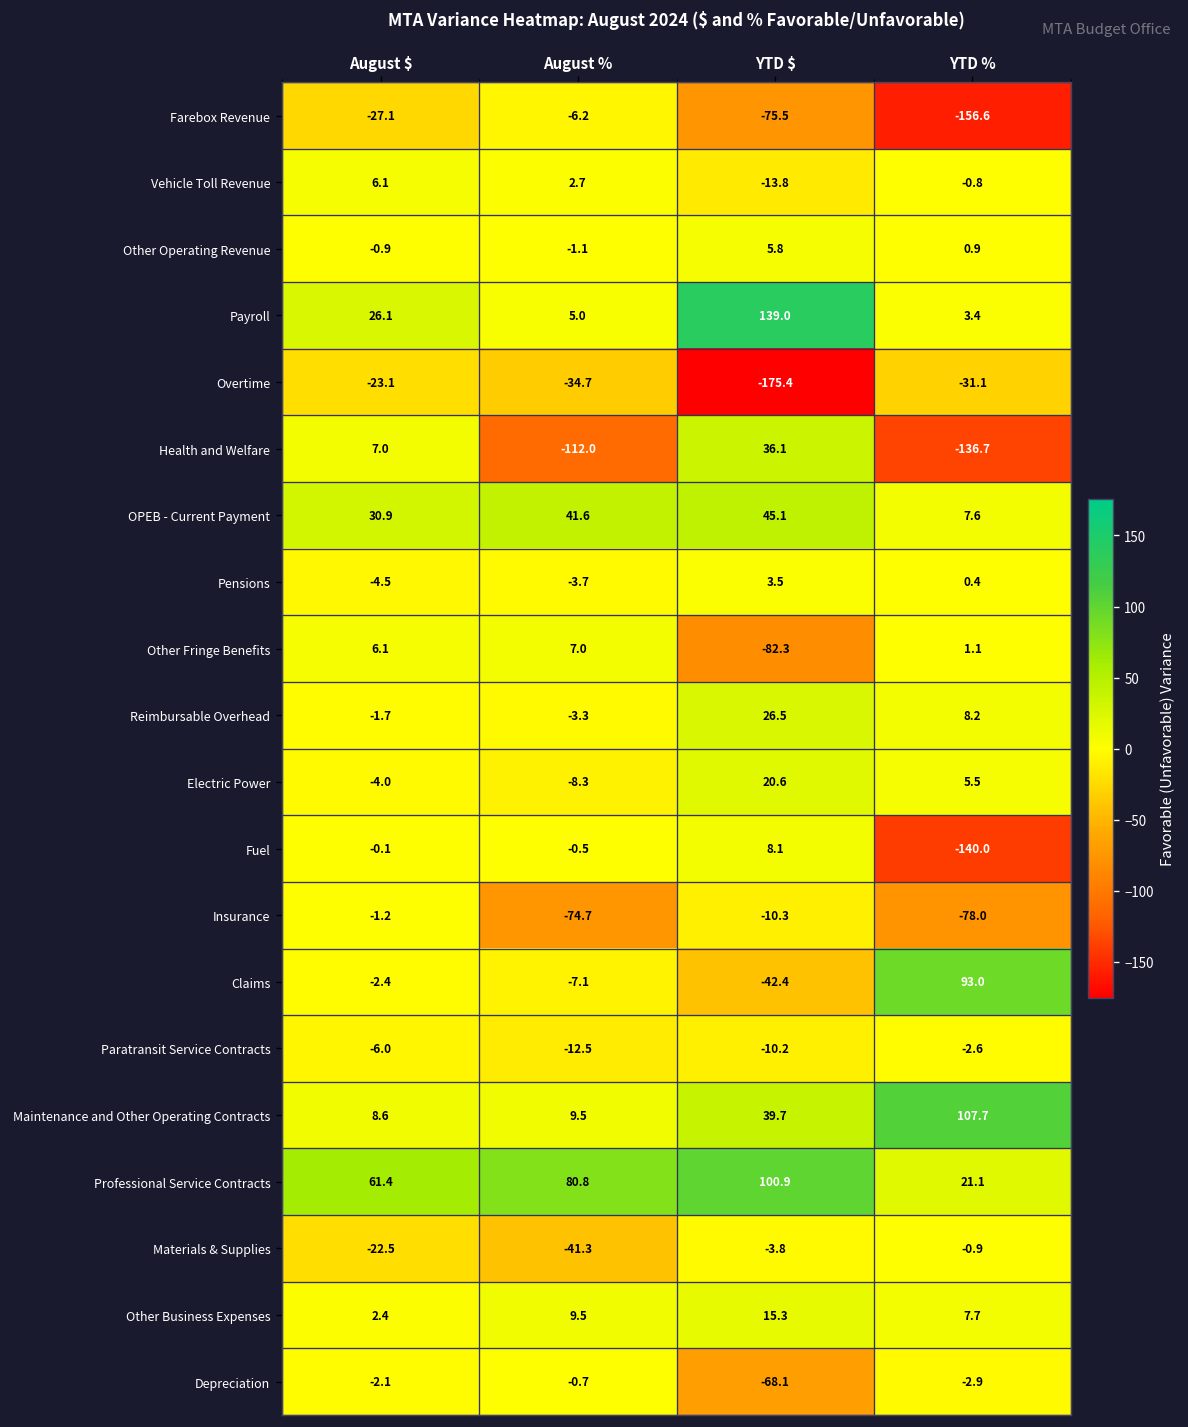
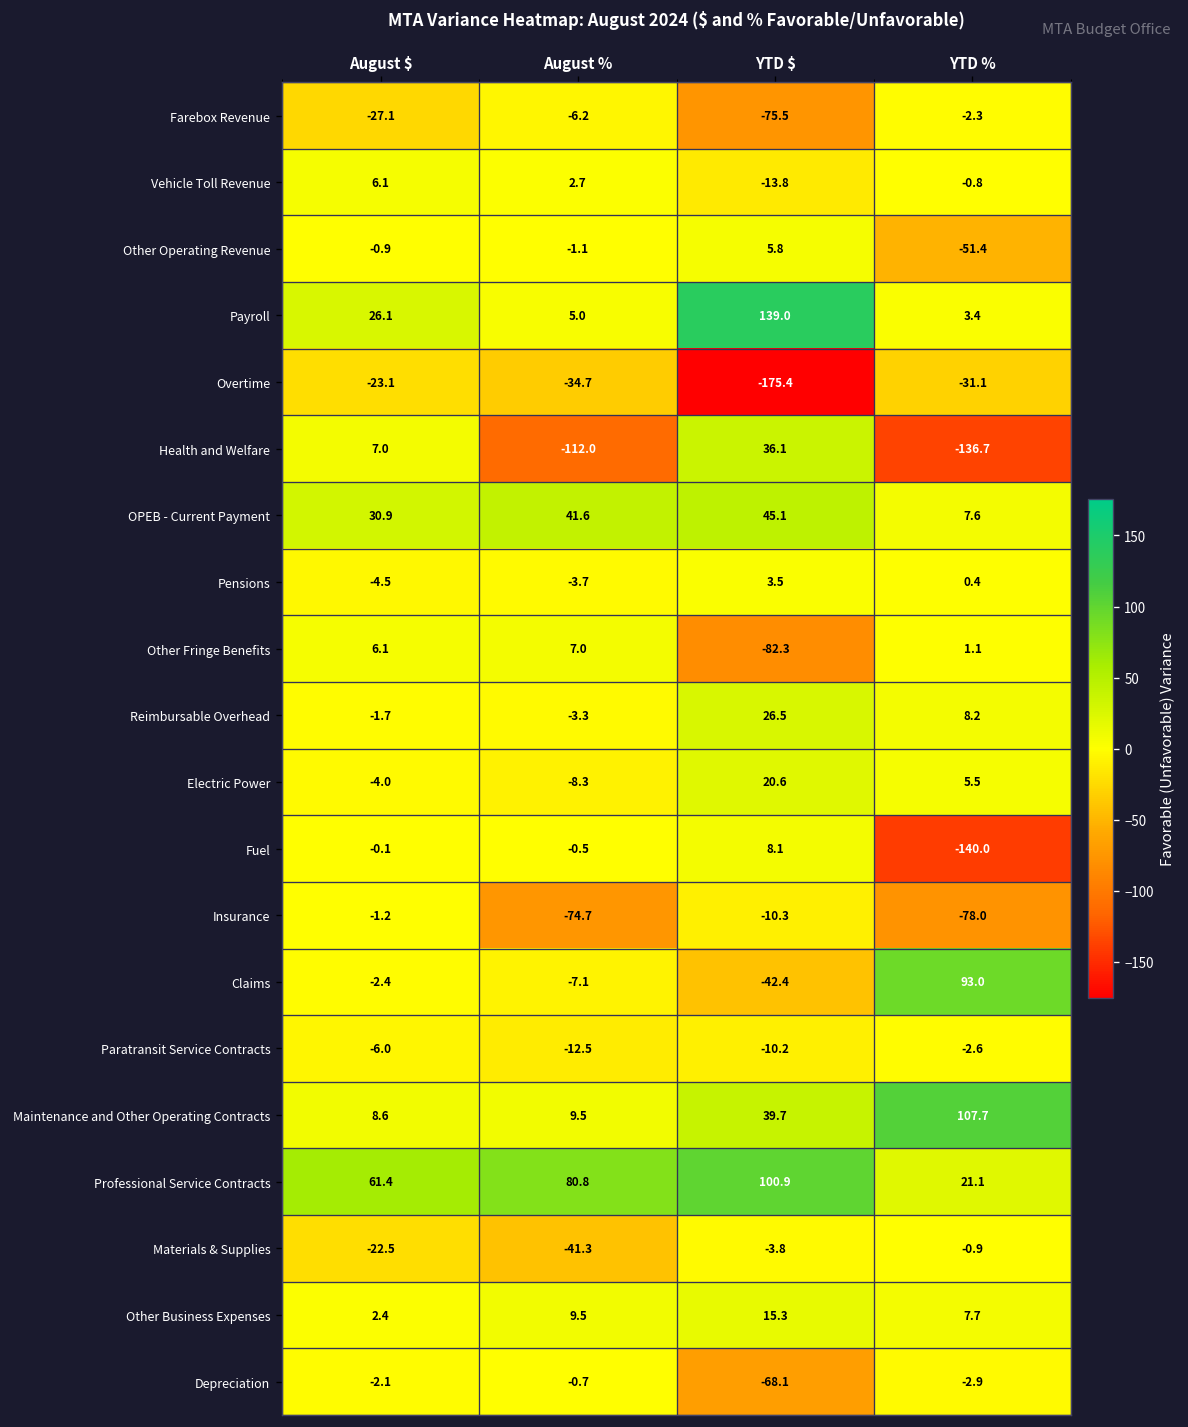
Farebox Revenue, YTD %: -156.6 -> -2.3
Other Operating Revenue, YTD %: 0.9 -> -51.4
